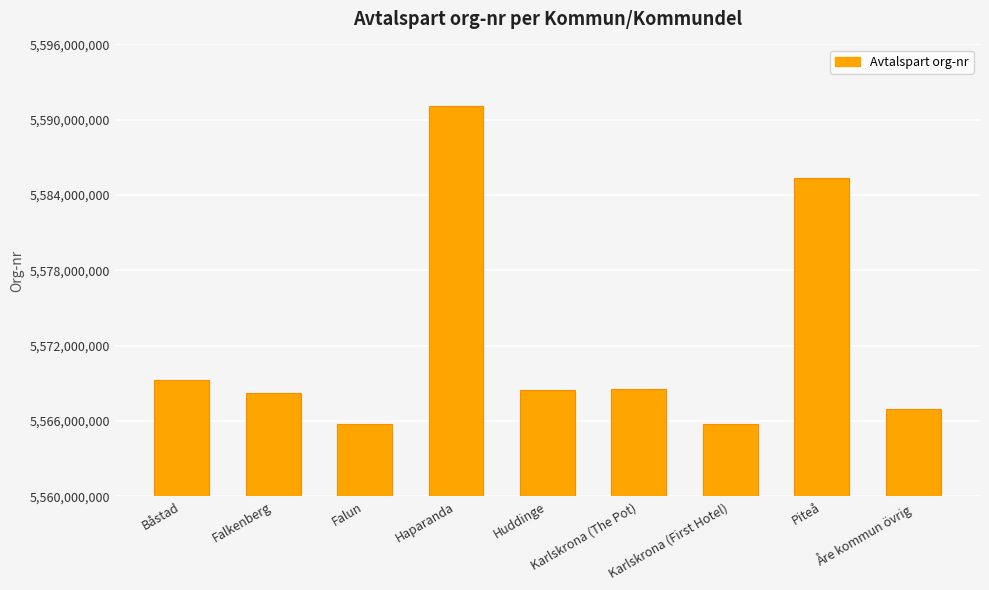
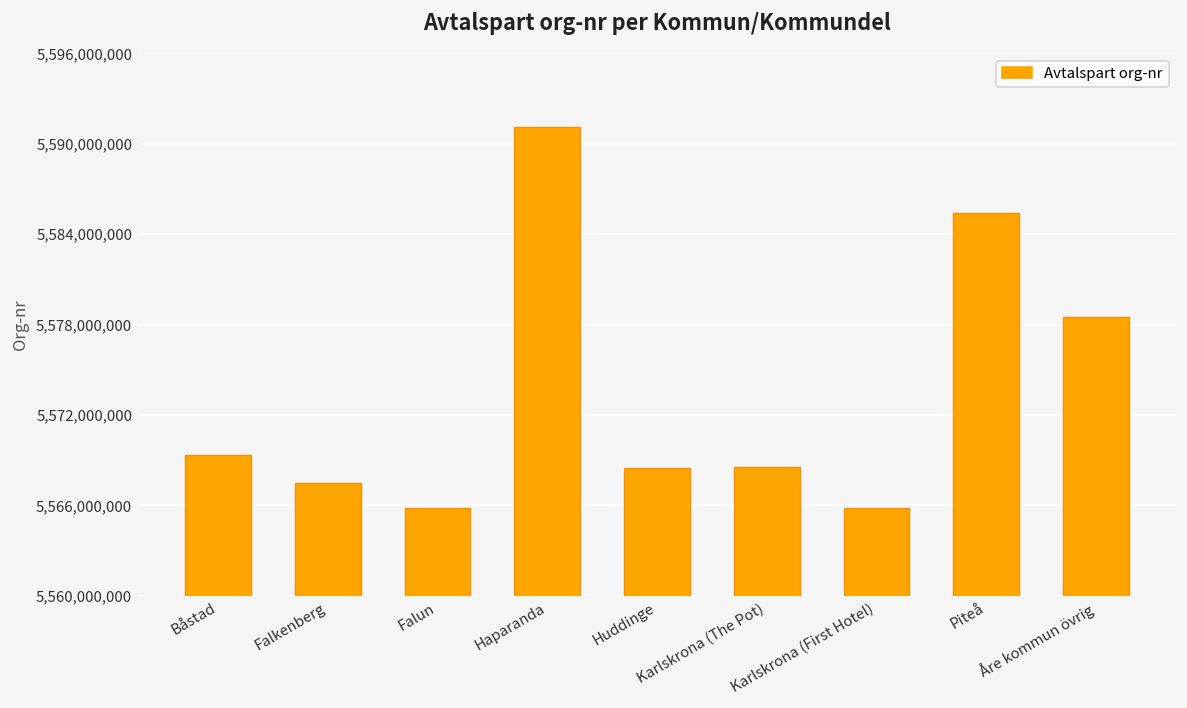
Falkenberg: 5,568,300,000 -> 5,567,500,000
Åre kommun övrig: 5,566,900,000 -> 5,578,500,000
